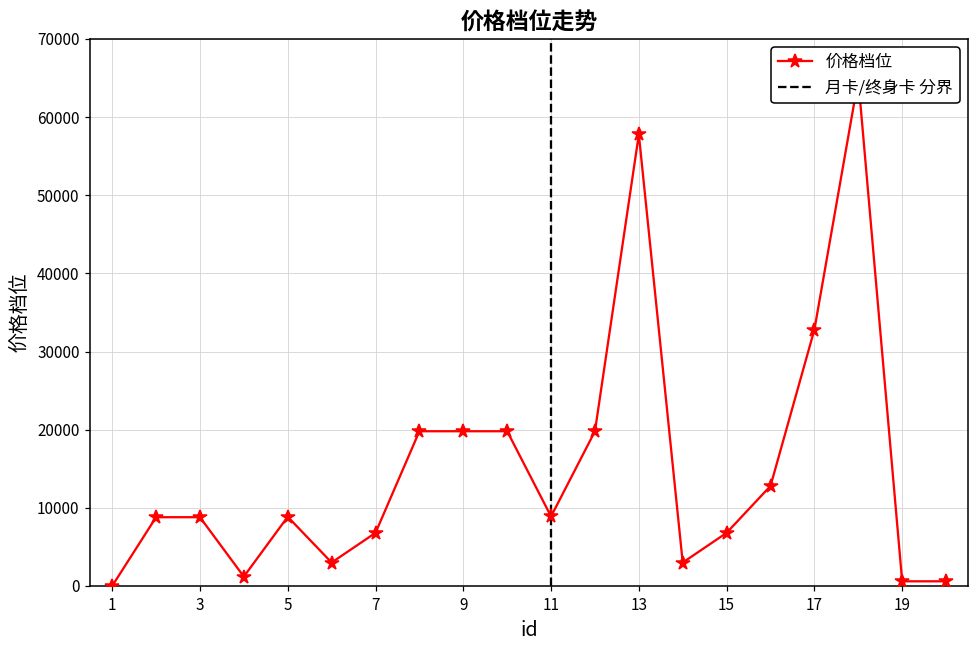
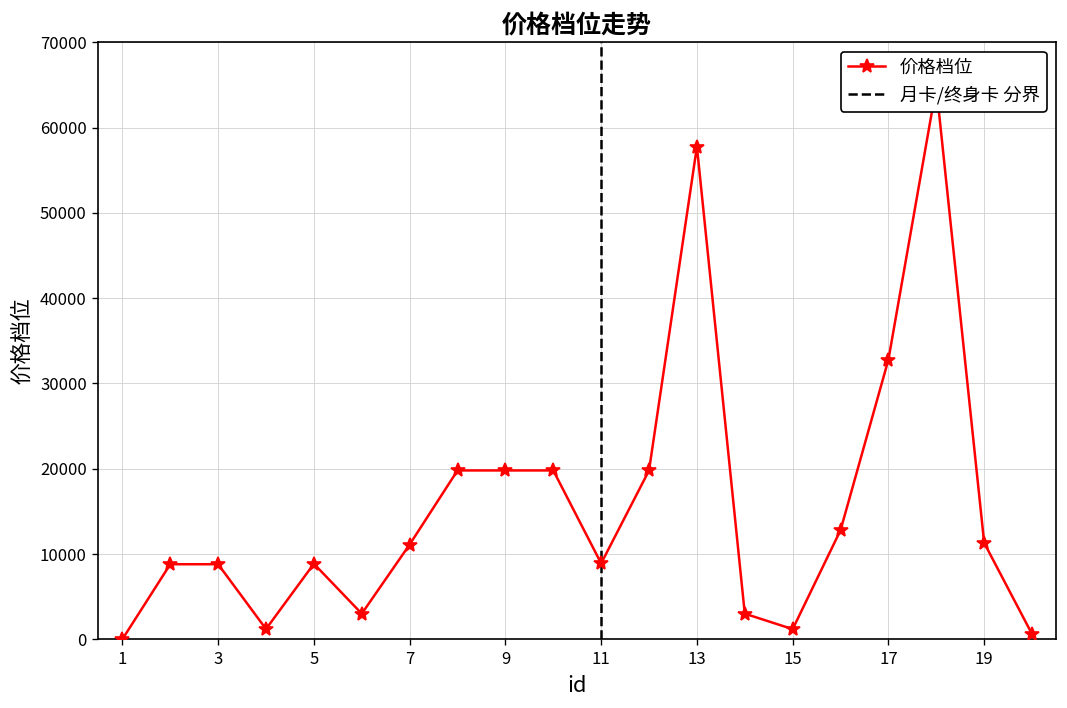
7: 7000 -> 11000
15: 7000 -> 1000
19: 1000 -> 11000
